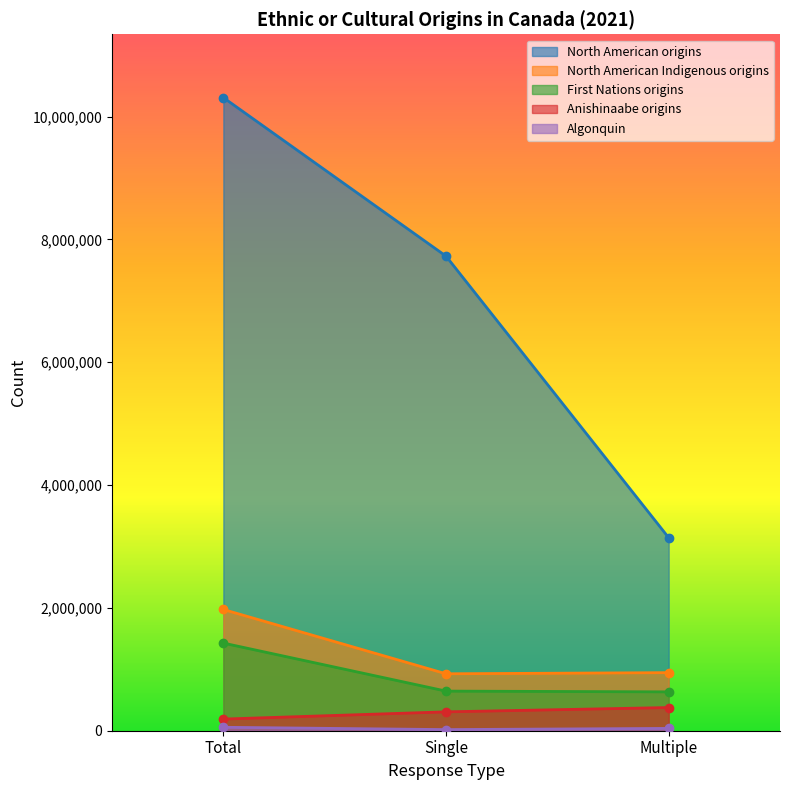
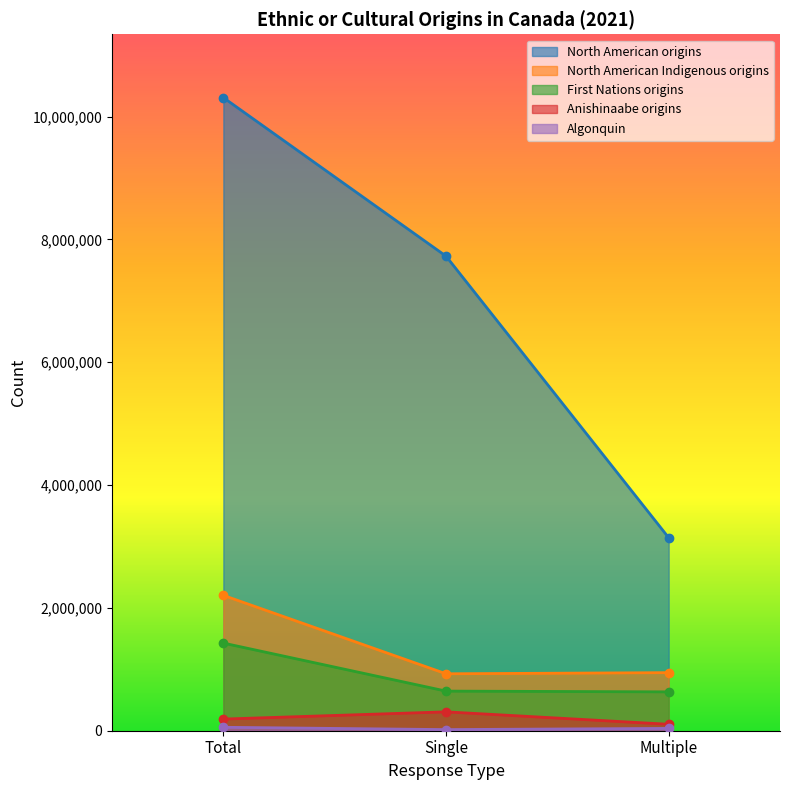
North American Indigenous origins, Total: 2,000,000 -> 2,200,000
Anishinaabe origins, Multiple: 400,000 -> 100,000
